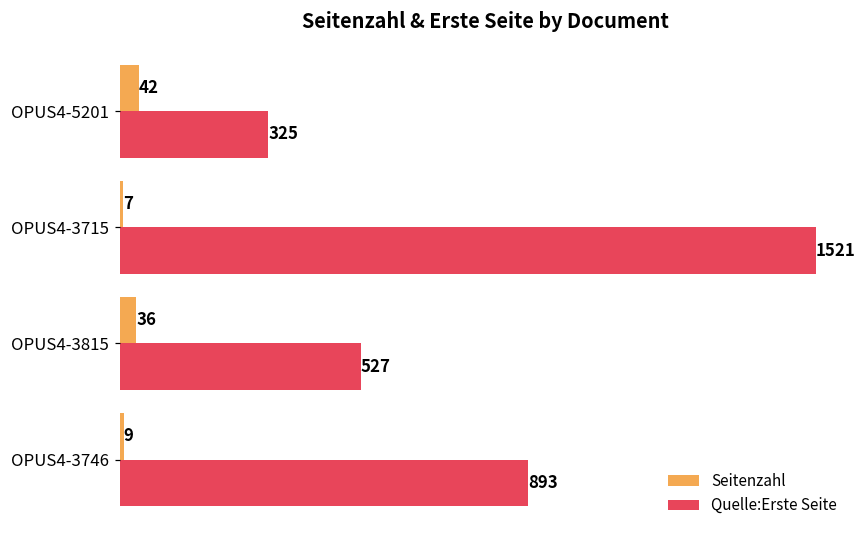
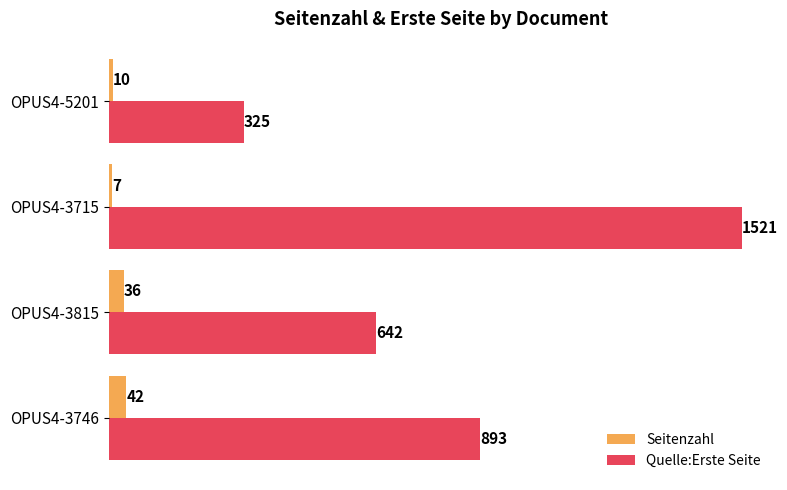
Seitenzahl, OPUS4-5201: 42 -> 10
Quelle:Erste Seite, OPUS4-3815: 527 -> 642
Seitenzahl, OPUS4-3746: 9 -> 42
